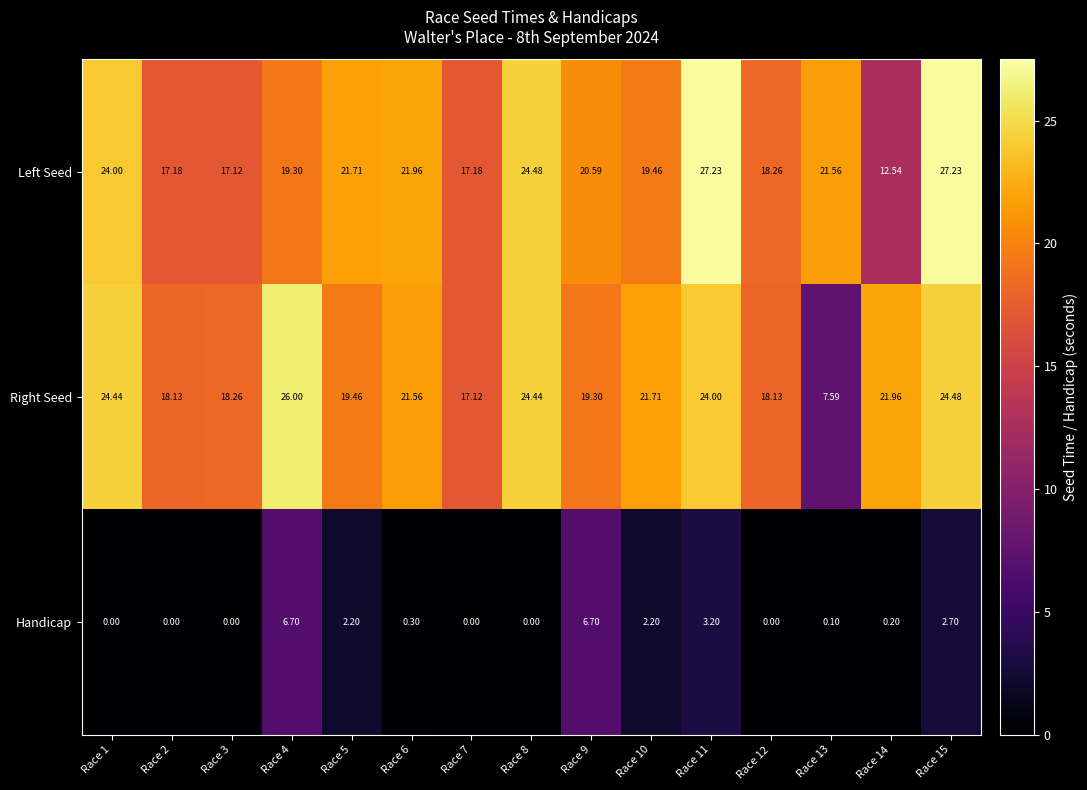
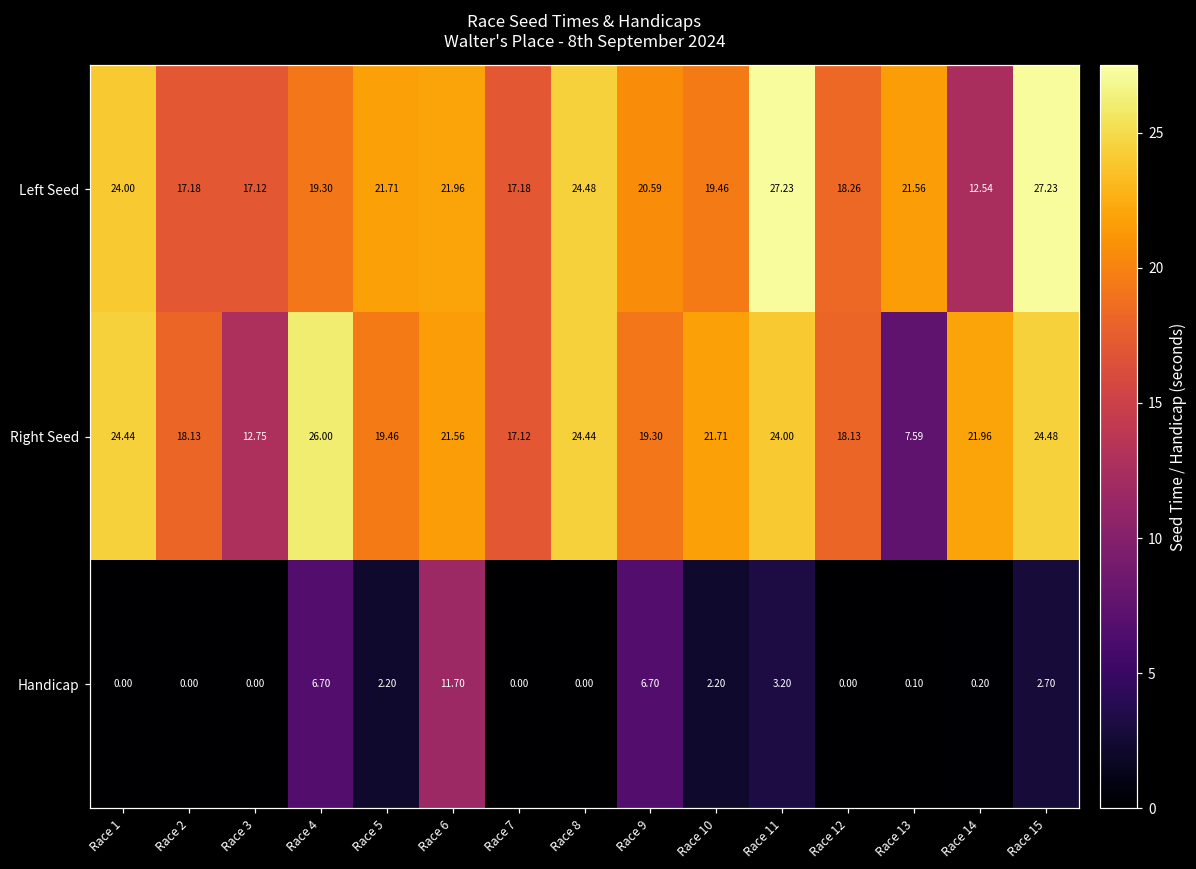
Right Seed, Race 3: 18.26 -> 12.75
Handicap, Race 6: 0.30 -> 11.70
